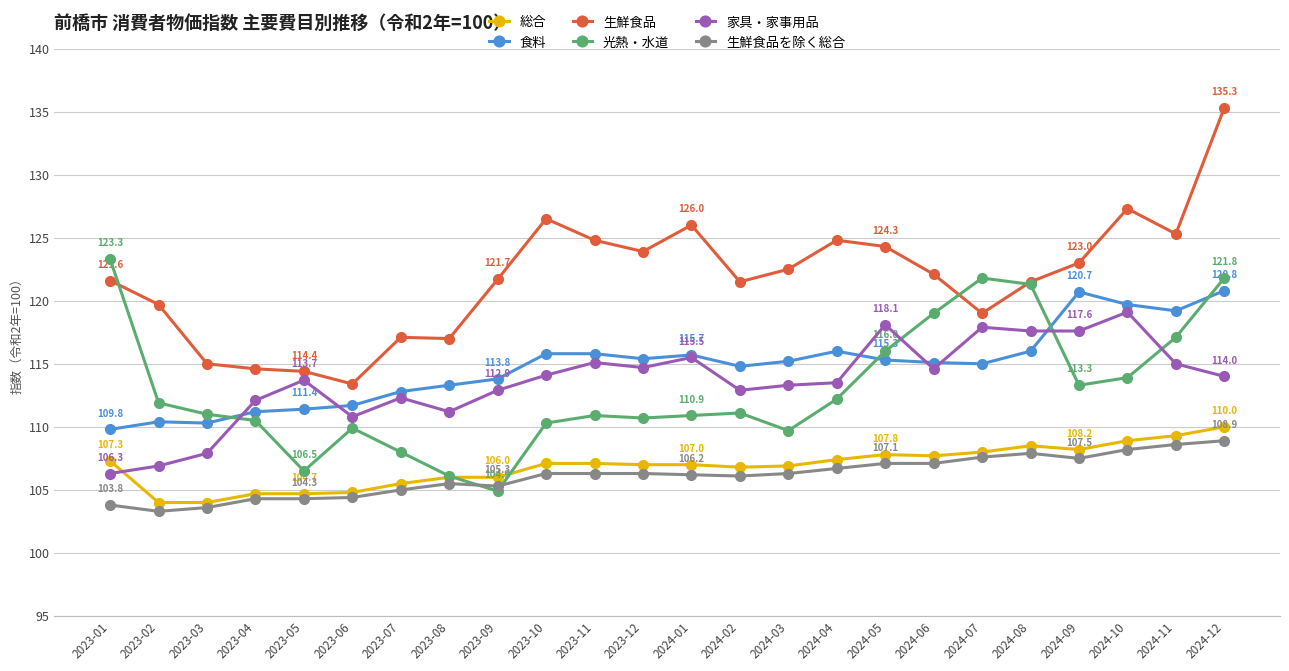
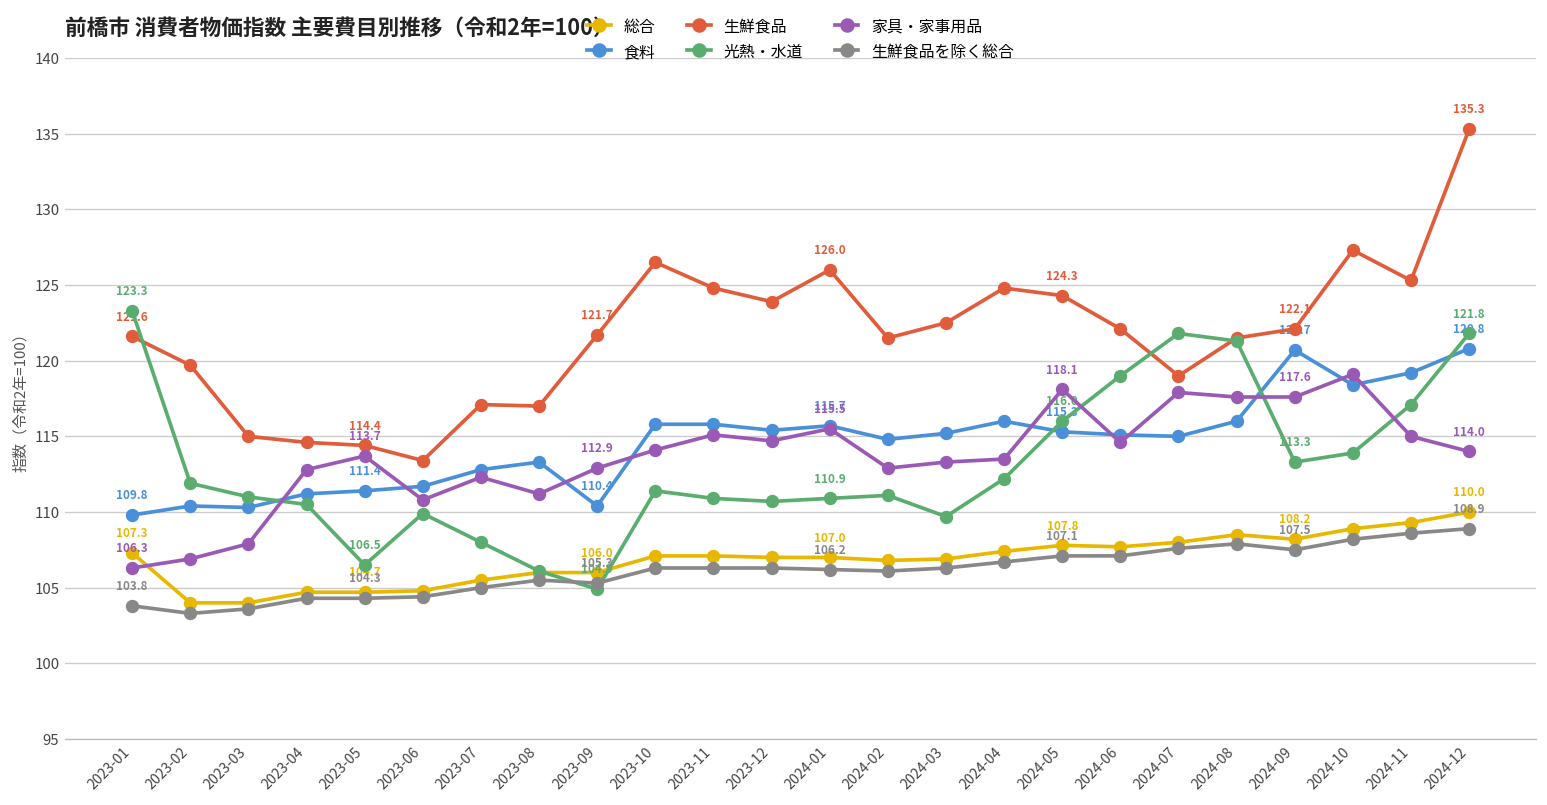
家具・家事用品, 2023-04: 112.1 -> 112.8
食料, 2023-09: 113.8 -> 110.4
光熱・水道, 2023-10: 110.3 -> 111.4
生鮮食品, 2024-09: 123.0 -> 122.1
食料, 2024-10: 119.7 -> 118.4
